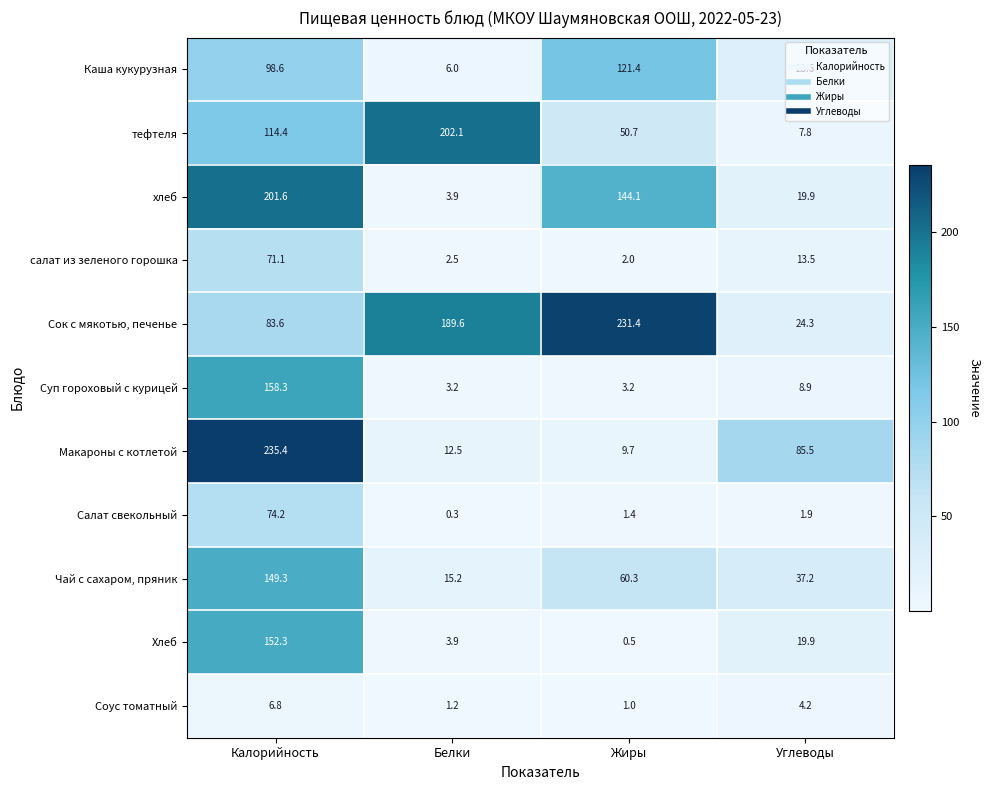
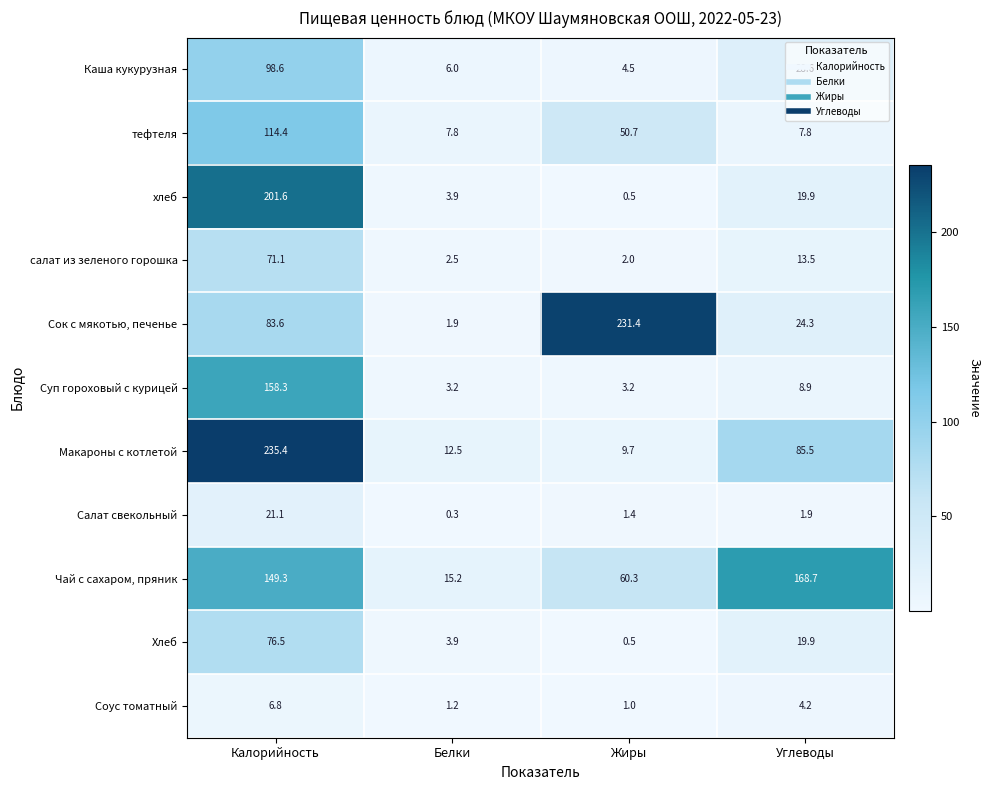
Каша кукурузная, Жиры: 121.4 -> 4.5
тефтеля, Белки: 202.1 -> 7.8
хлеб, Жиры: 144.1 -> 0.5
Сок с мякотью, печенье, Белки: 189.6 -> 1.9
Салат свекольный, Калорийность: 74.2 -> 21.1
Чай с сахаром, пряник, Углеводы: 37.2 -> 168.7
Хлеб, Калорийность: 152.3 -> 76.5
